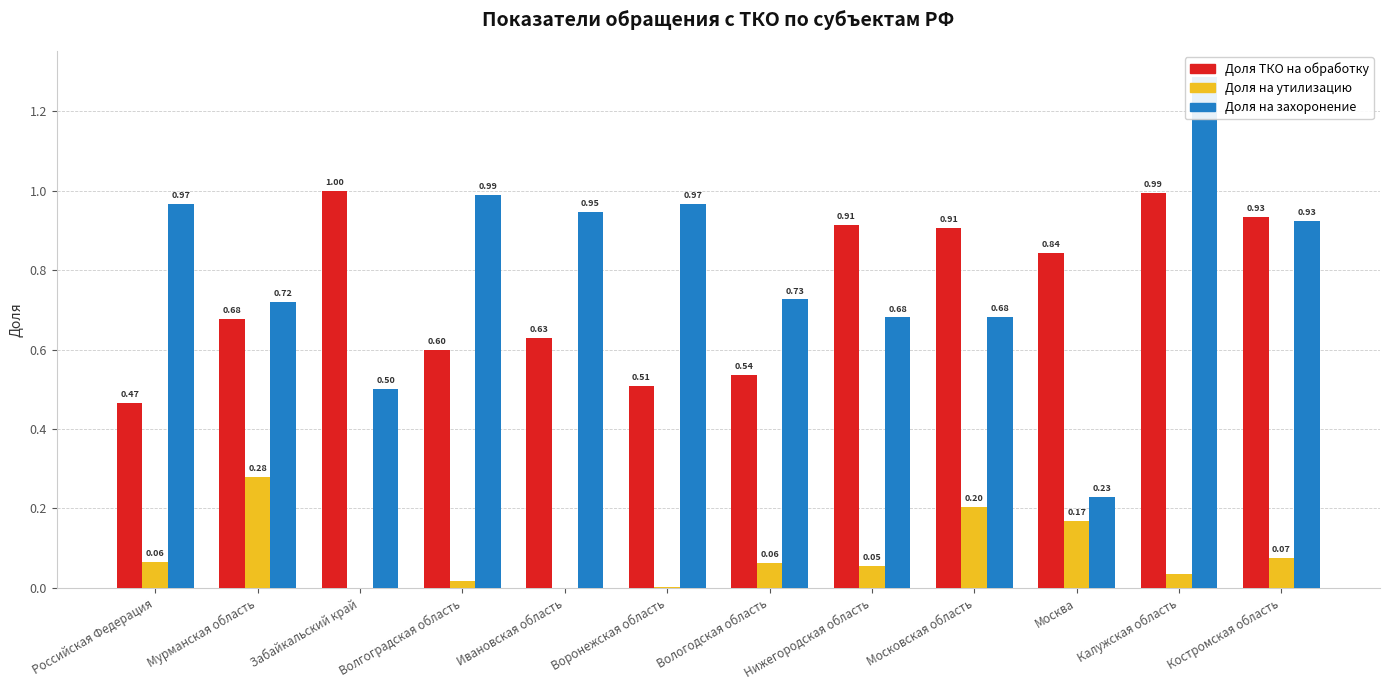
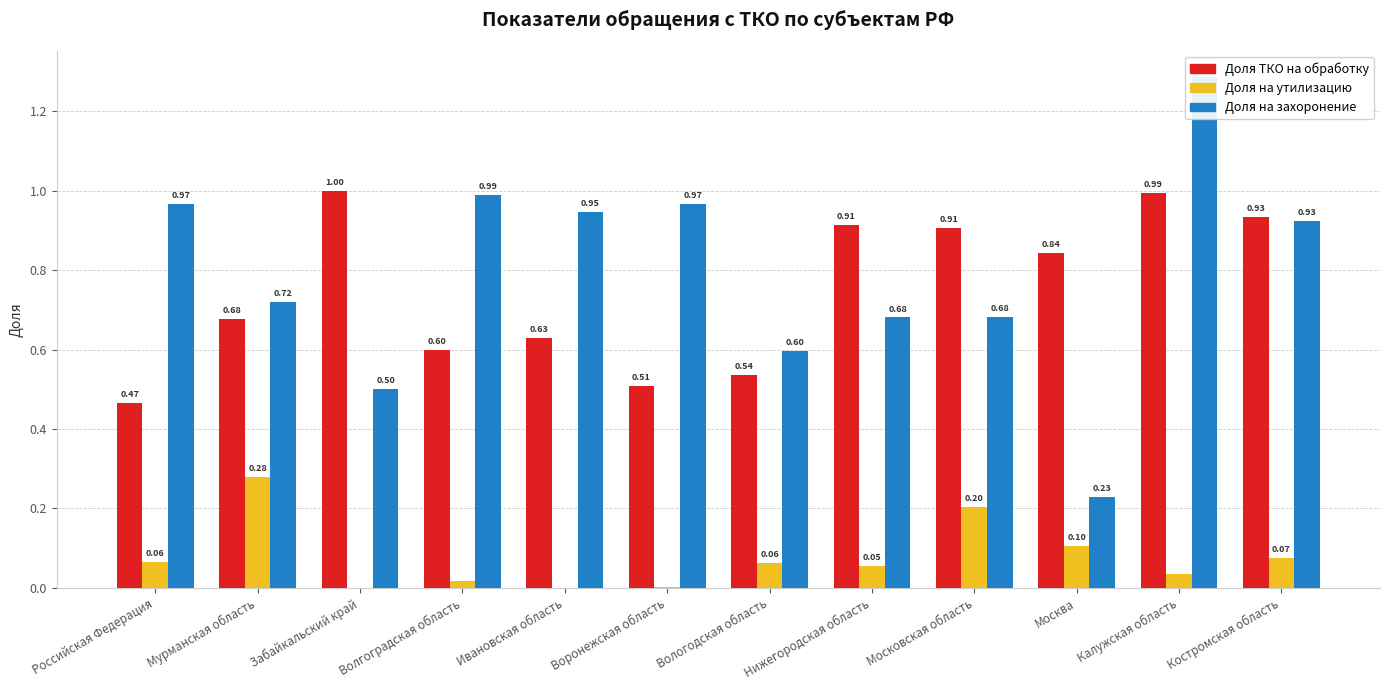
Доля на захоронение, Вологодская область: 0.73 -> 0.60
Доля на утилизацию, Москва: 0.17 -> 0.10
